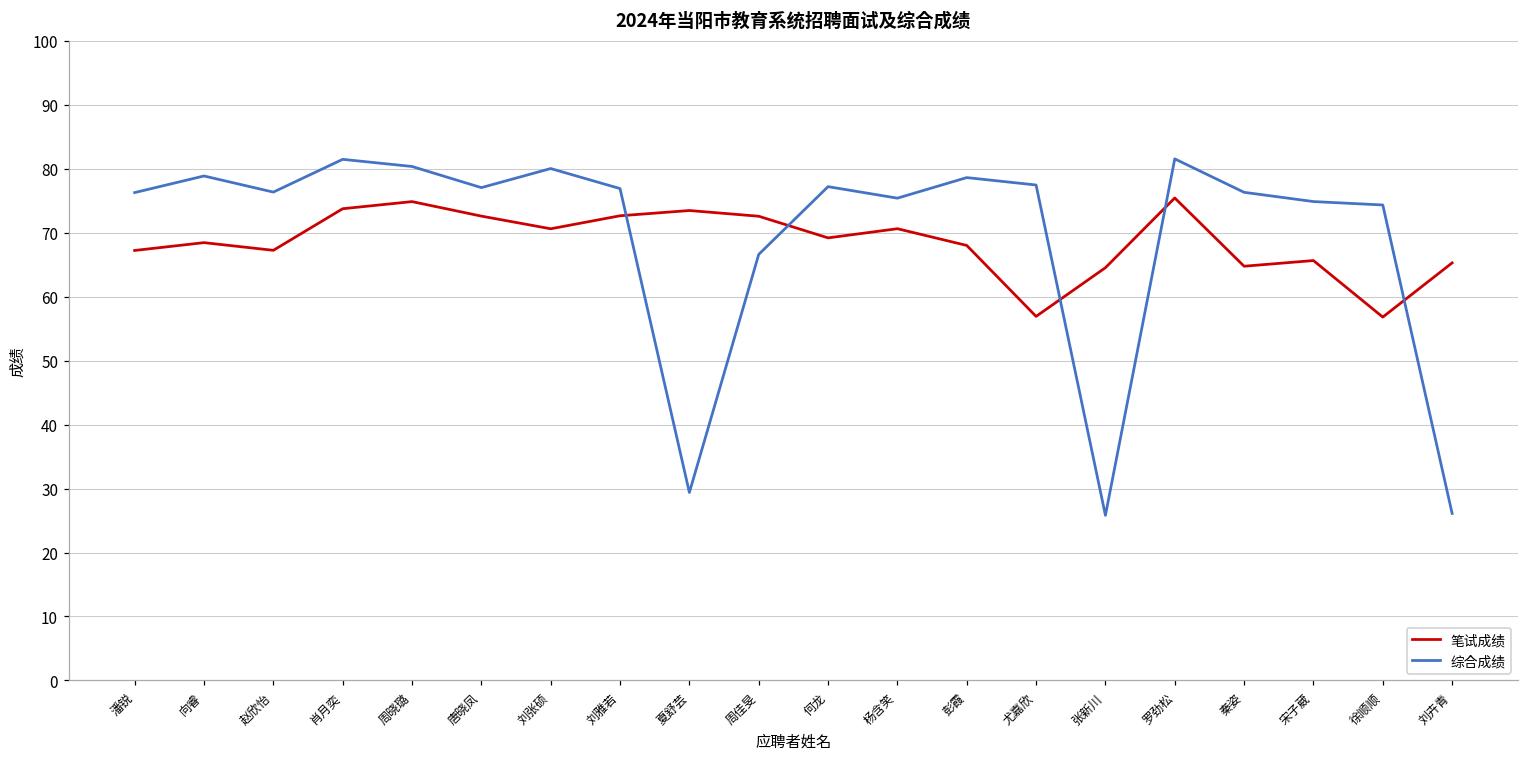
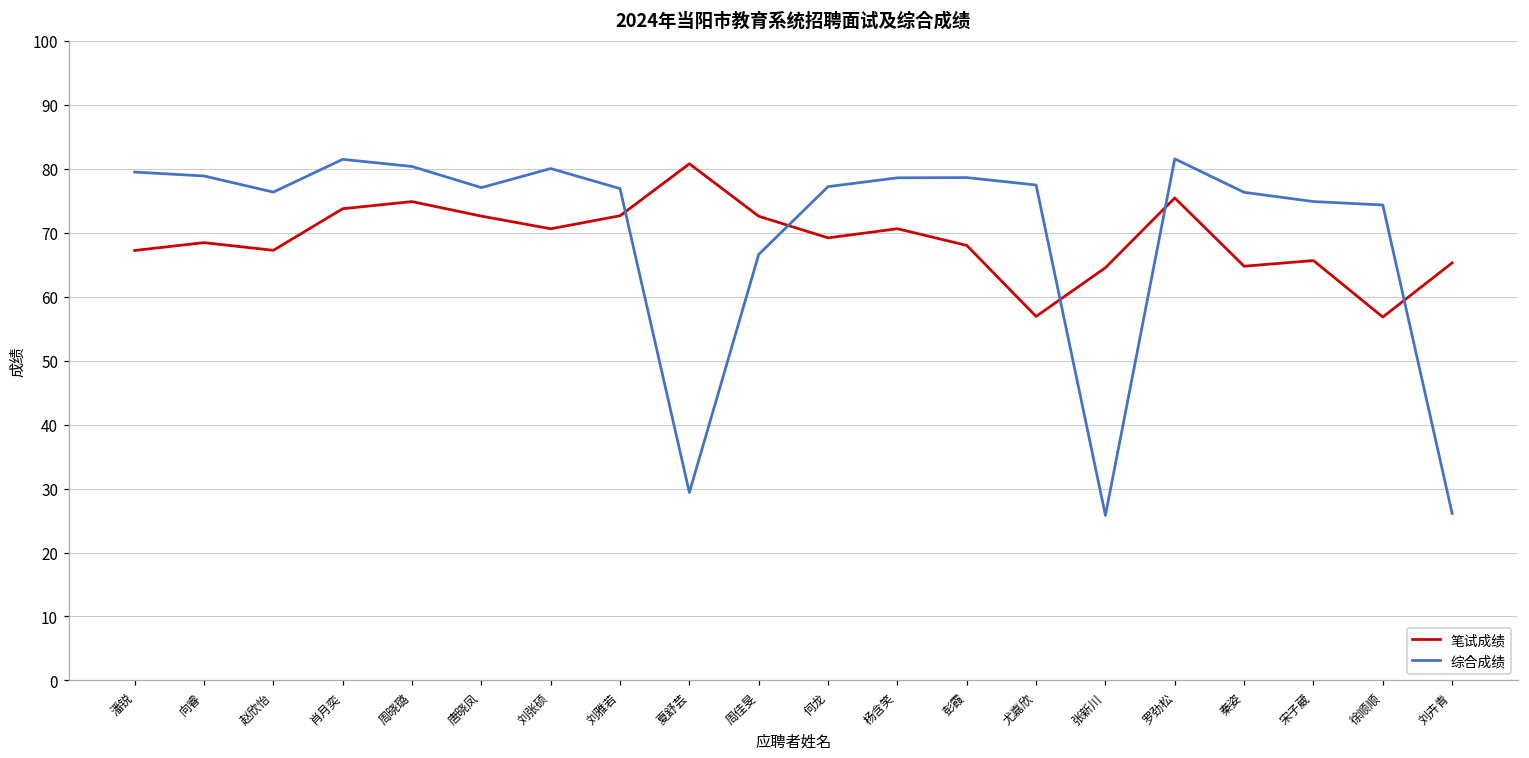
综合成绩, 潘锐: 76 -> 79
笔试成绩, 夏舒芸: 73 -> 81
综合成绩, 杨含笑: 75 -> 79
